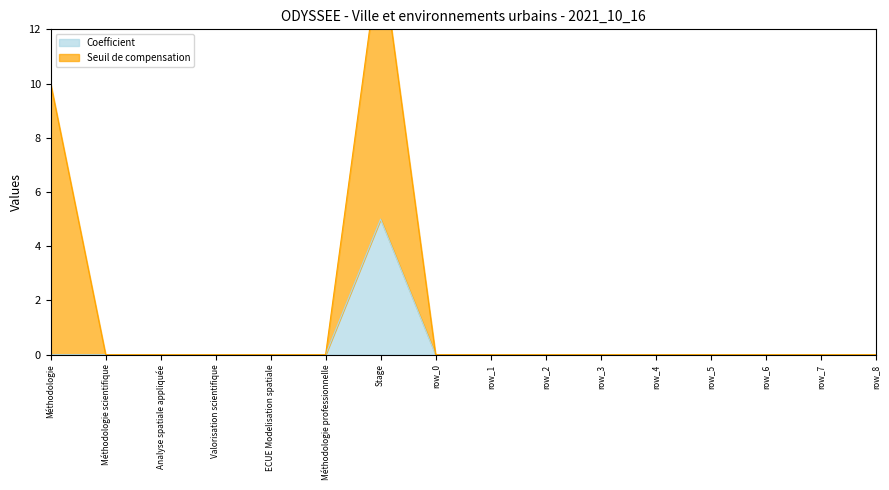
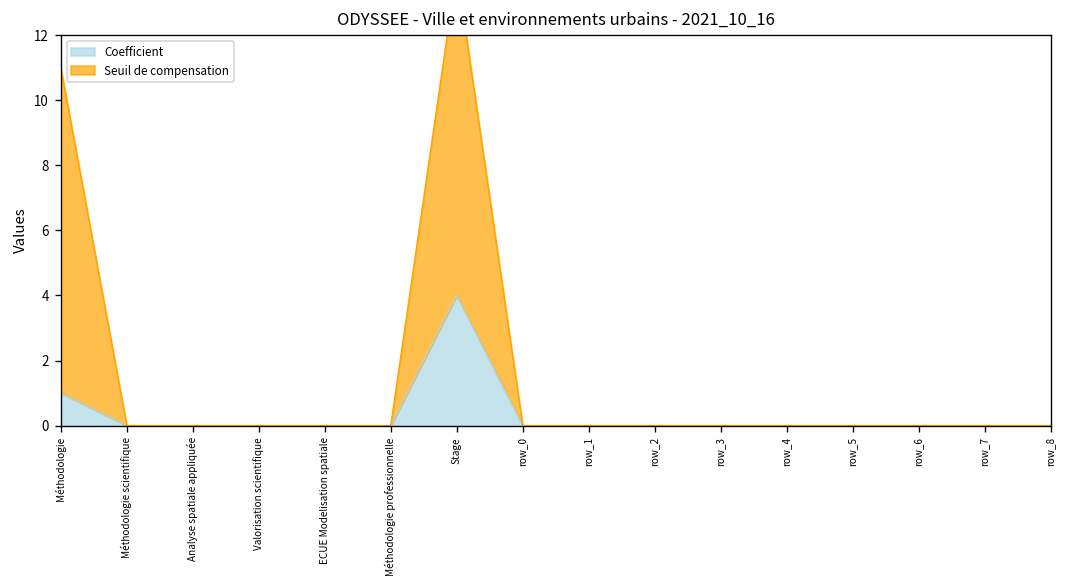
Coefficient, Méthodologie: 0 -> 1
Coefficient, Stage: 5 -> 4
